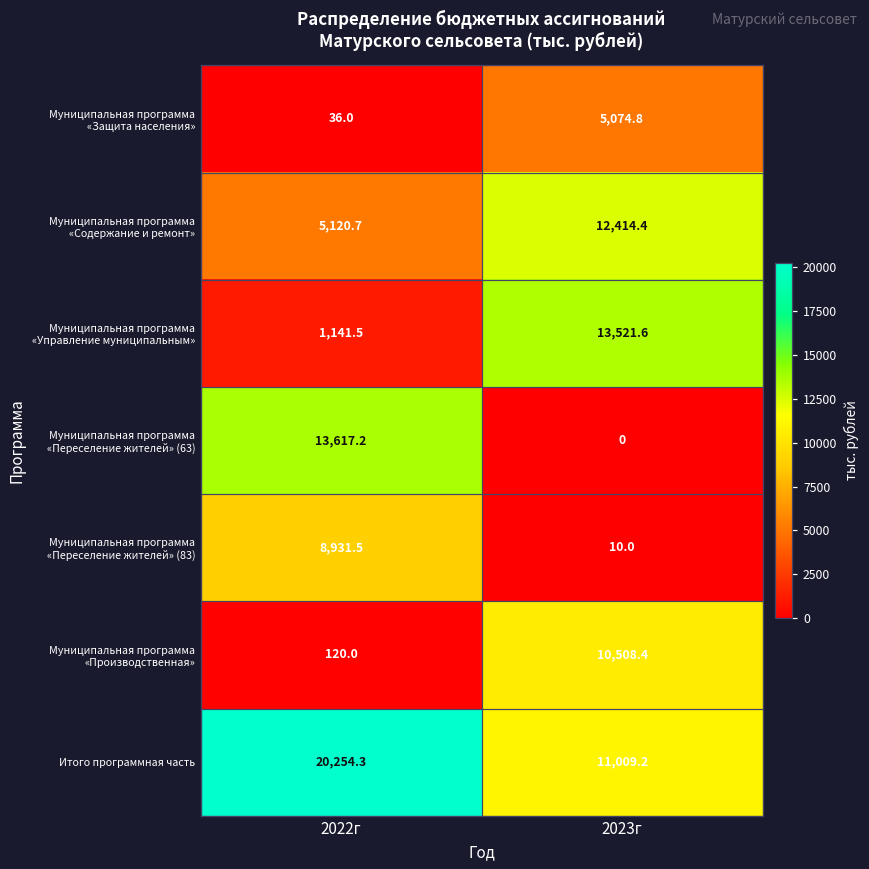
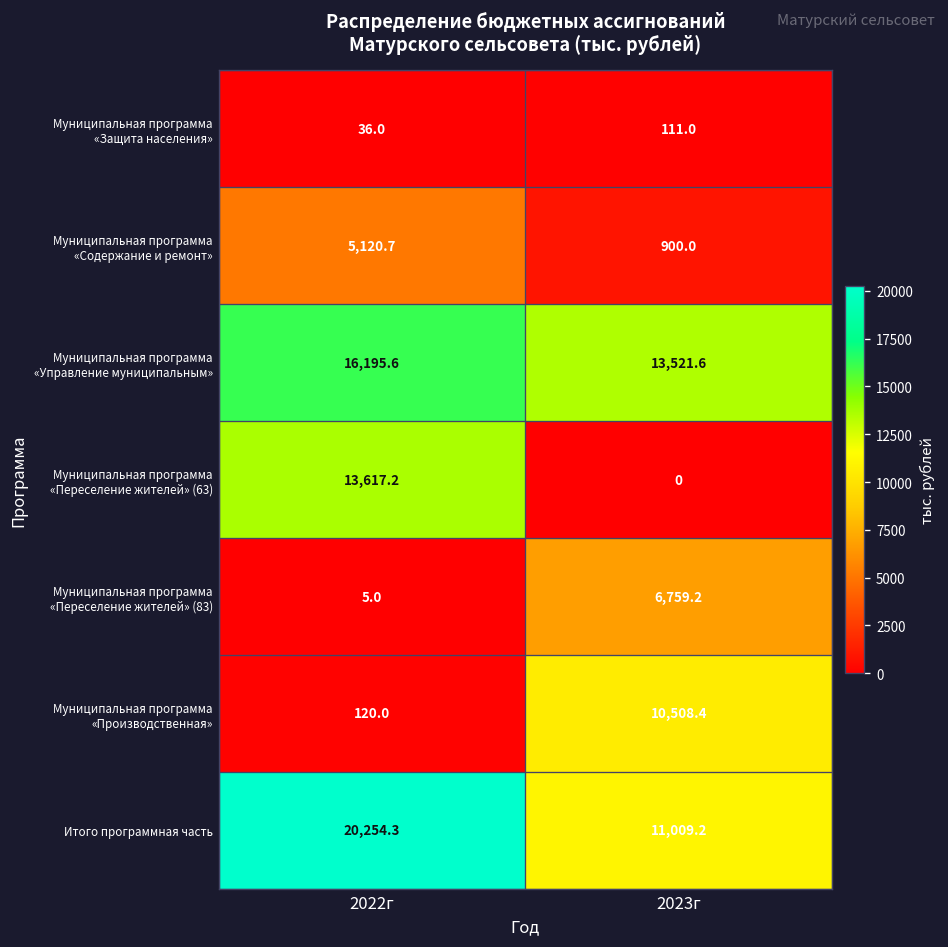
Муниципальная программа «Защита населения», 2023г: 5,074.8 -> 111.0
Муниципальная программа «Содержание и ремонт», 2023г: 12,414.4 -> 900.0
Муниципальная программа «Управление муниципальным», 2022г: 1,141.5 -> 16,195.6
Муниципальная программа «Переселение жителей» (83), 2022г: 8,931.5 -> 5.0
Муниципальная программа «Переселение жителей» (83), 2023г: 10.0 -> 6,759.2
